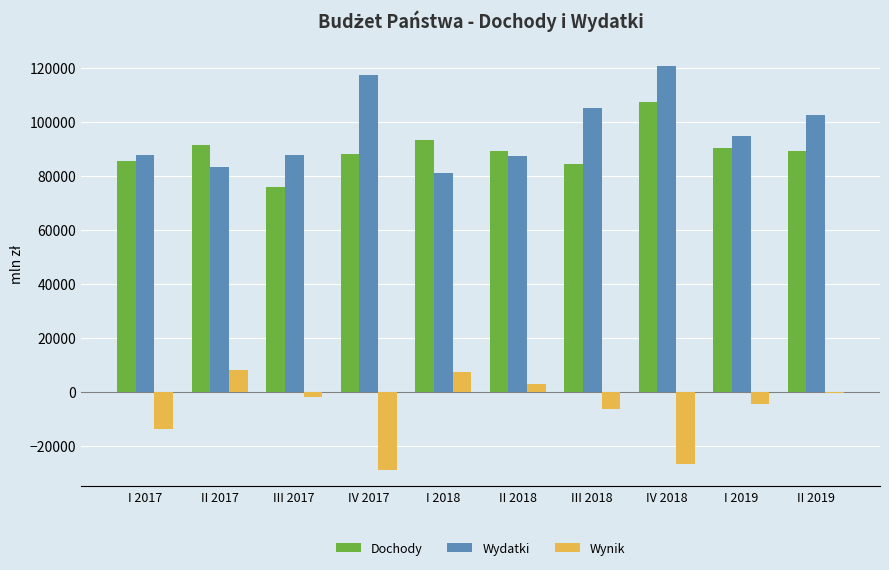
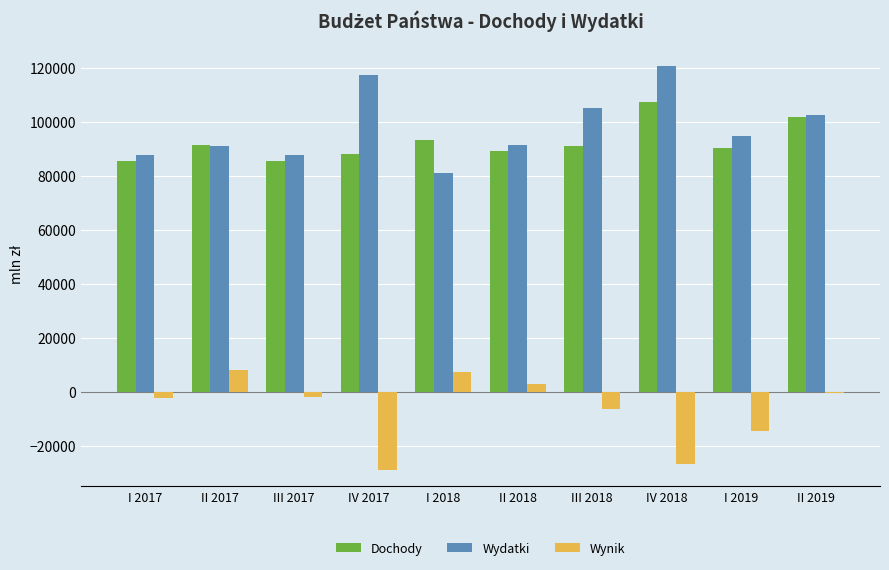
Wynik, I 2017: -14000 -> -2000
Wydatki, II 2017: 83000 -> 91000
Dochody, III 2017: 76000 -> 86000
Wydatki, II 2018: 87000 -> 91000
Dochody, III 2018: 84000 -> 91000
Wynik, I 2019: -4000 -> -15000
Dochody, II 2019: 89000 -> 102000
